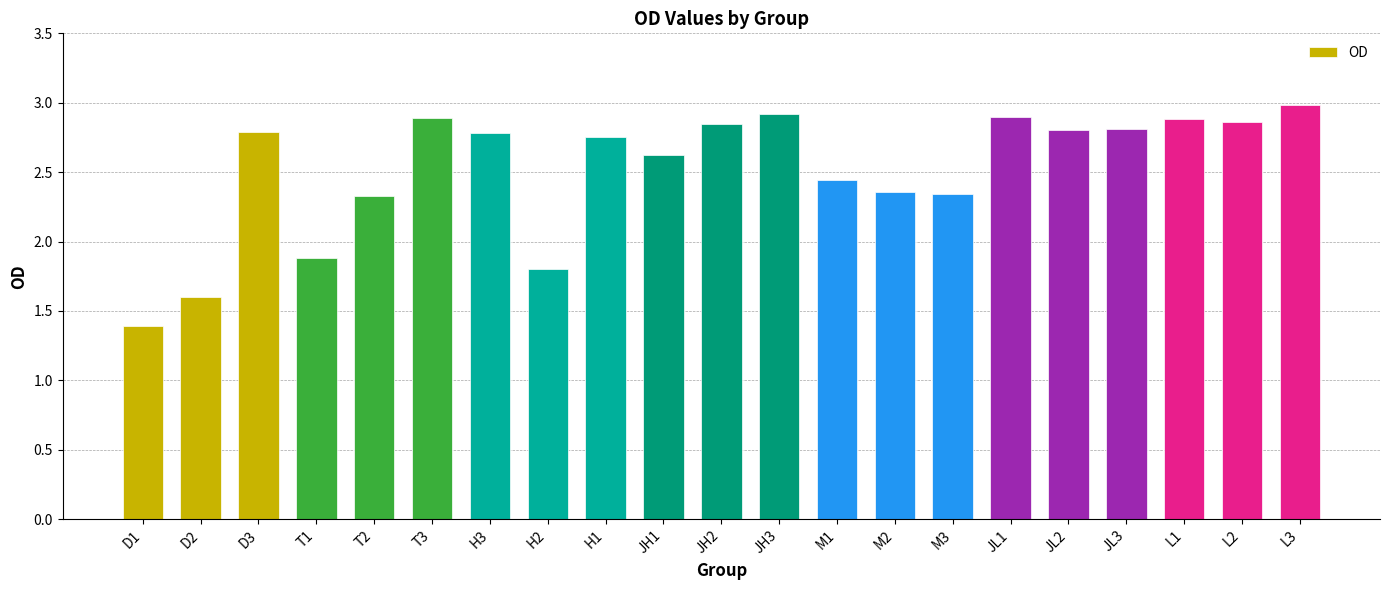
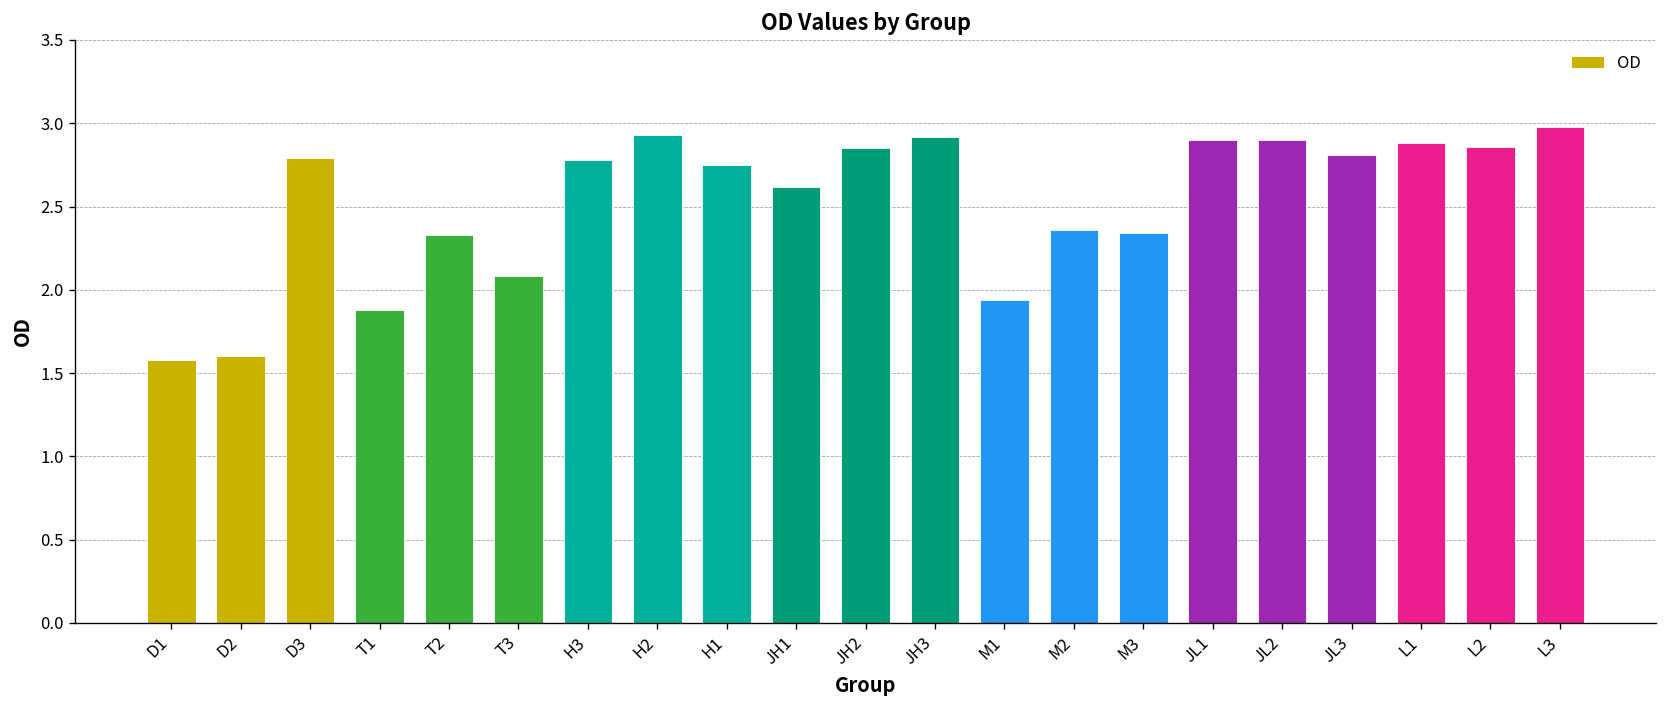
D1: 1.39 -> 1.58
T3: 2.89 -> 2.08
H2: 1.80 -> 2.93
M1: 2.44 -> 1.94
JL2: 2.8 -> 2.9
